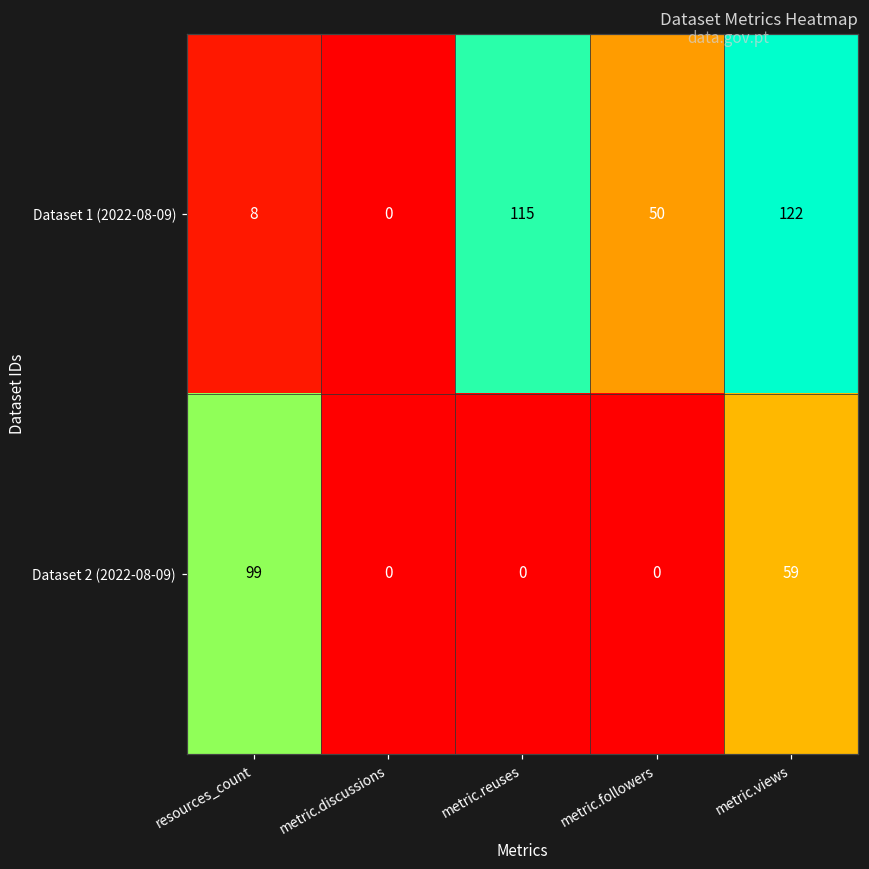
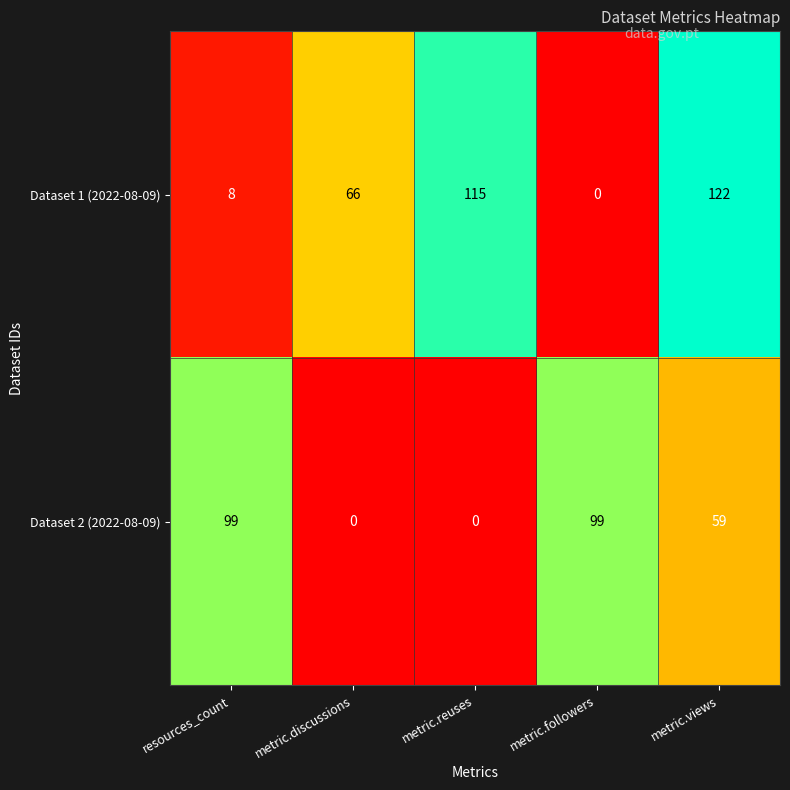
Dataset 1 (2022-08-09), metric.discussions: 0 -> 66
Dataset 1 (2022-08-09), metric.followers: 50 -> 0
Dataset 2 (2022-08-09), metric.followers: 0 -> 99
